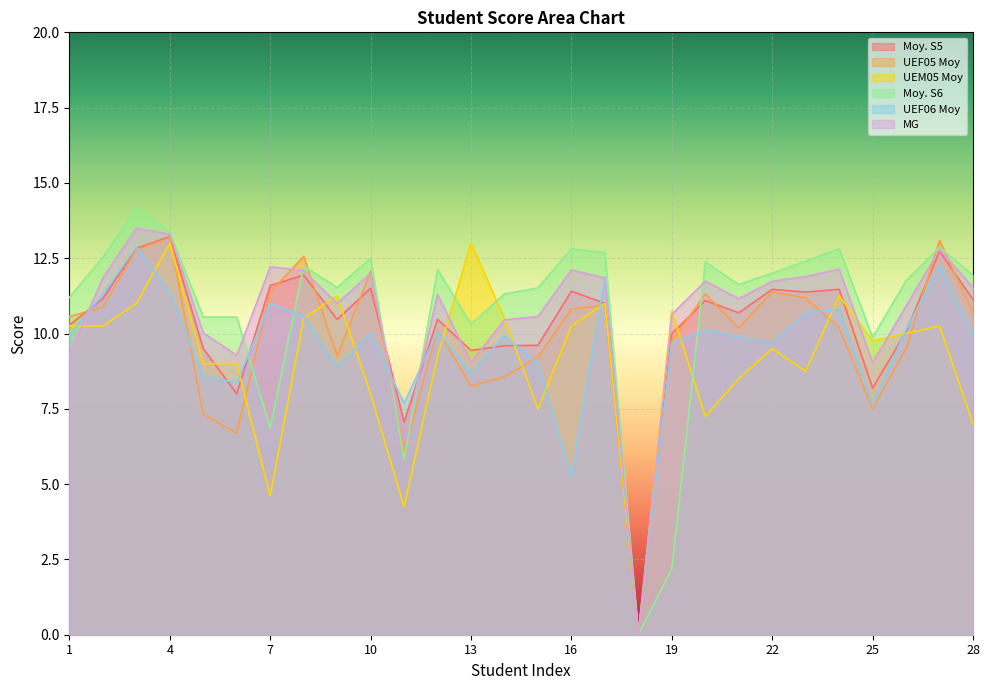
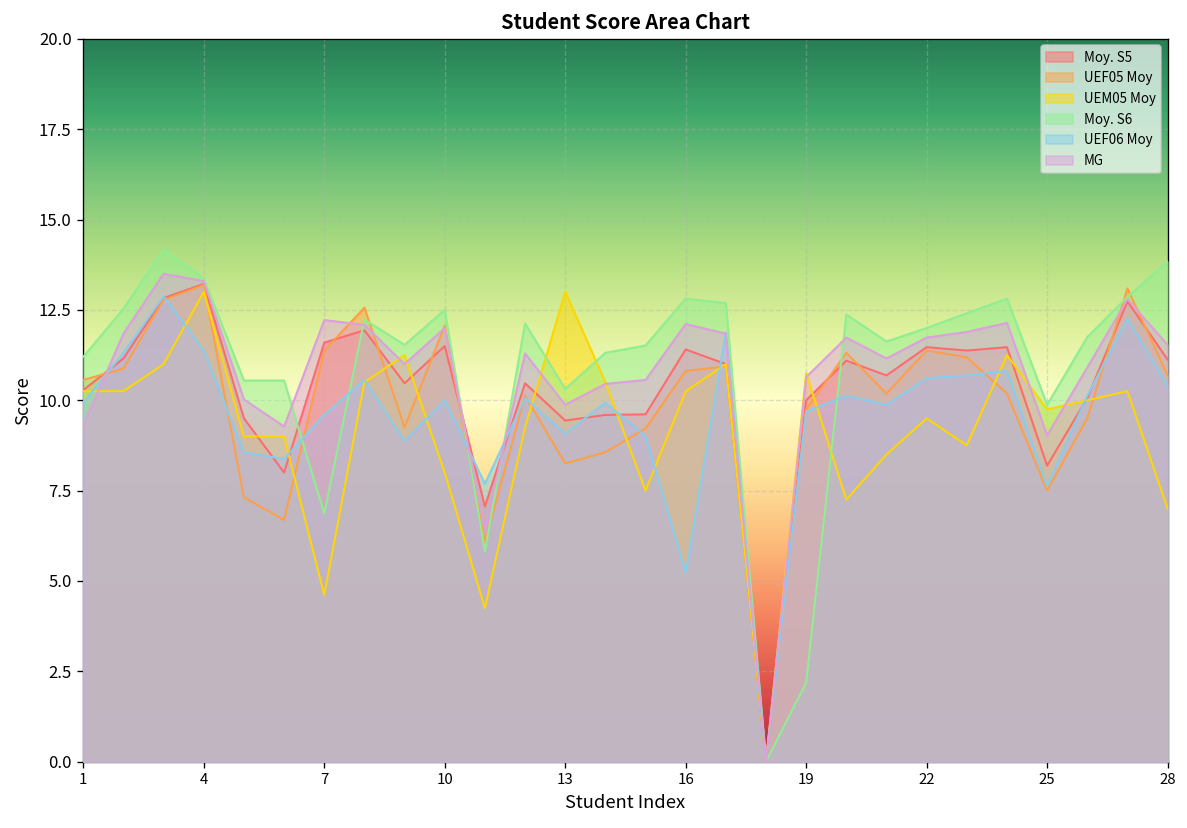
UEF06 Moy, 7: 11.0 -> 9.6
UEF06 Moy, 13: 8.7 -> 9.1
MG, 13: 9.0 -> 9.9
UEF06 Moy, 22: 9.7 -> 10.6
Moy. S6, 28: 11.9 -> 13.8
UEF06 Moy, 28: 9.9 -> 10.4
